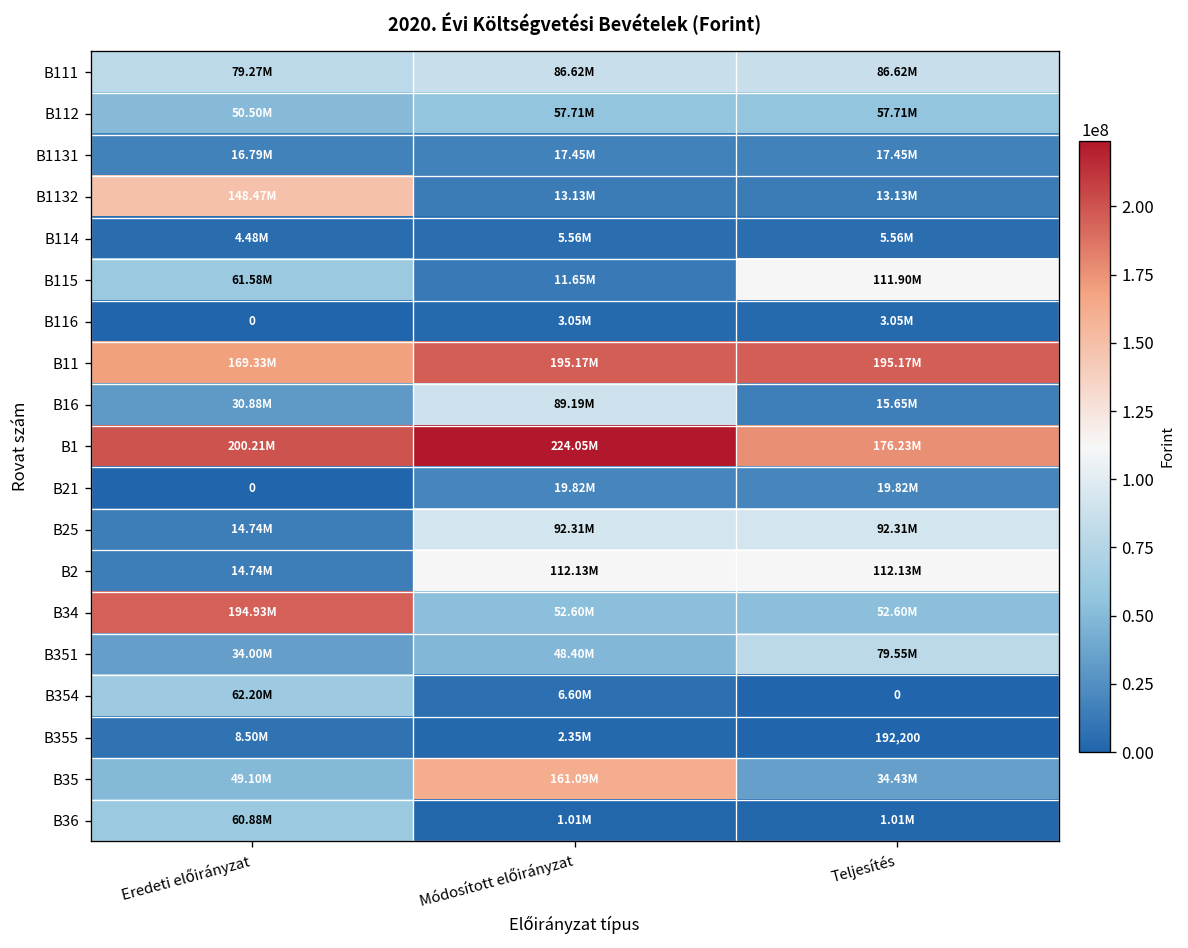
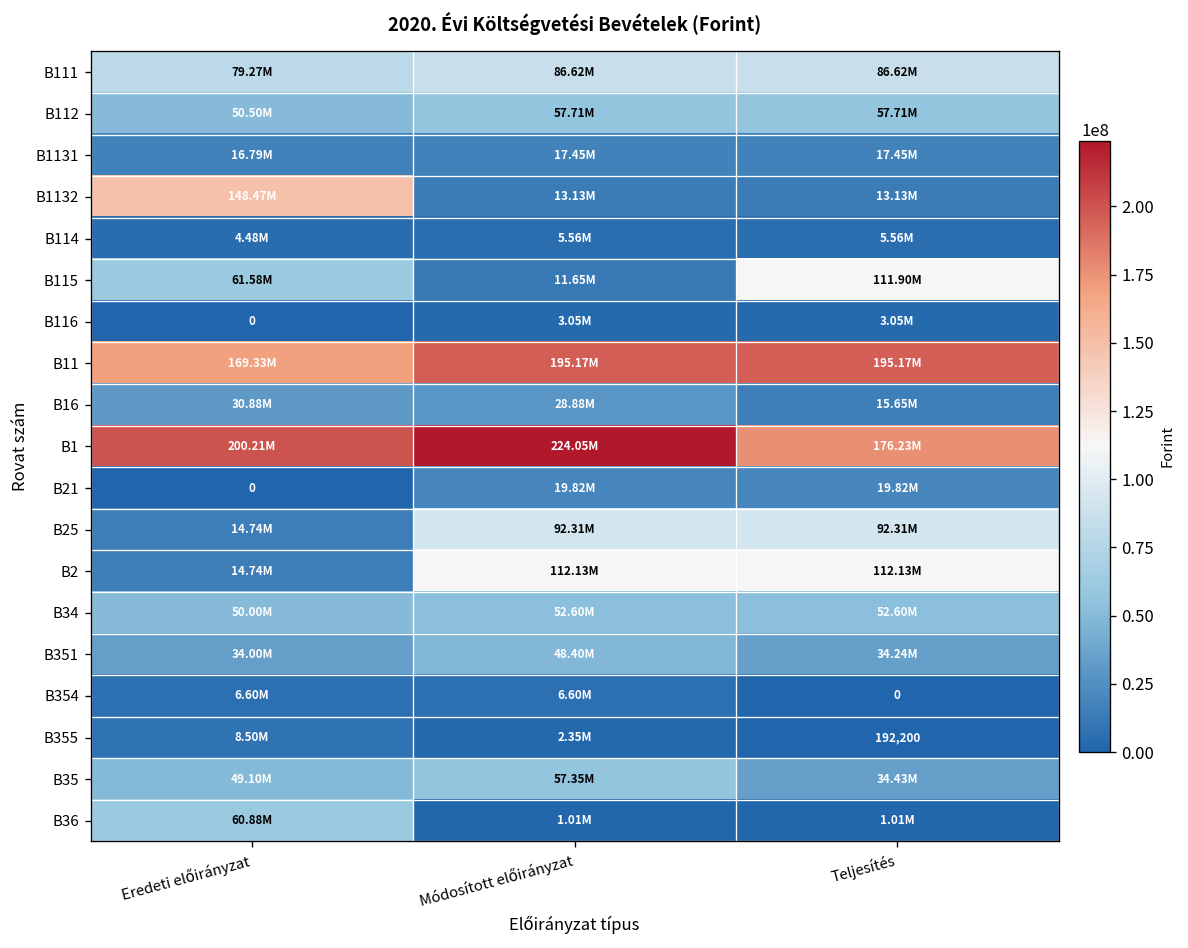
B16, Módosított előirányzat: 89.19M -> 28.88M
B34, Eredeti előirányzat: 194.93M -> 50.00M
B351, Teljesítés: 79.55M -> 34.24M
B354, Eredeti előirányzat: 62.20M -> 6.60M
B35, Módosított előirányzat: 161.09M -> 57.35M
